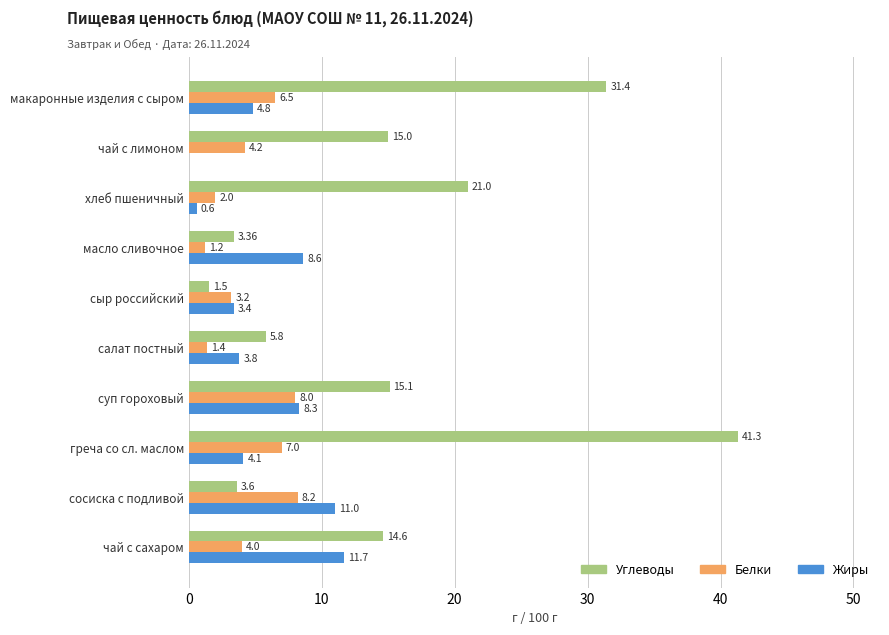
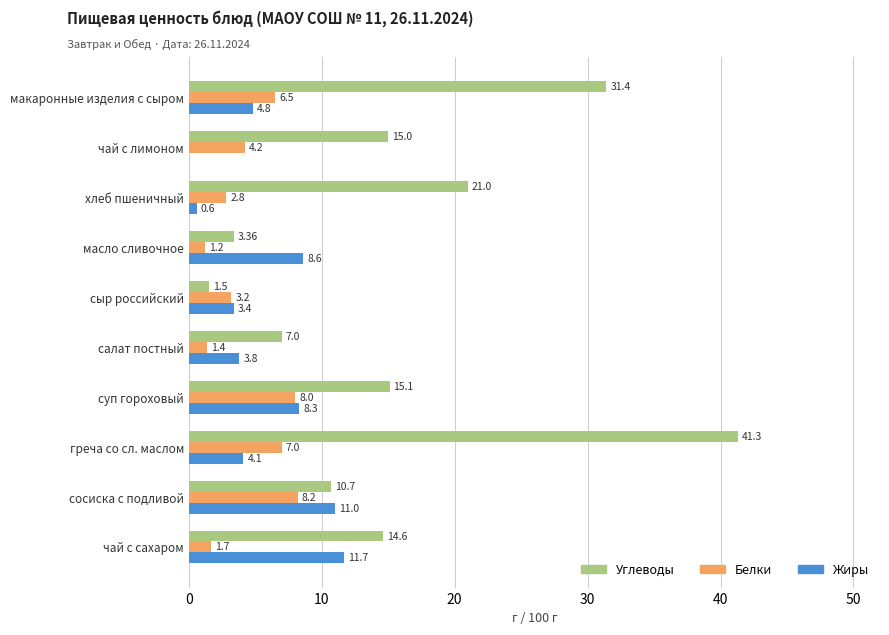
Белки, хлеб пшеничный: 2.0 -> 2.8
Углеводы, салат постный: 5.8 -> 7.0
Углеводы, сосиска с подливой: 3.6 -> 10.7
Белки, чай с сахаром: 4.0 -> 1.7
